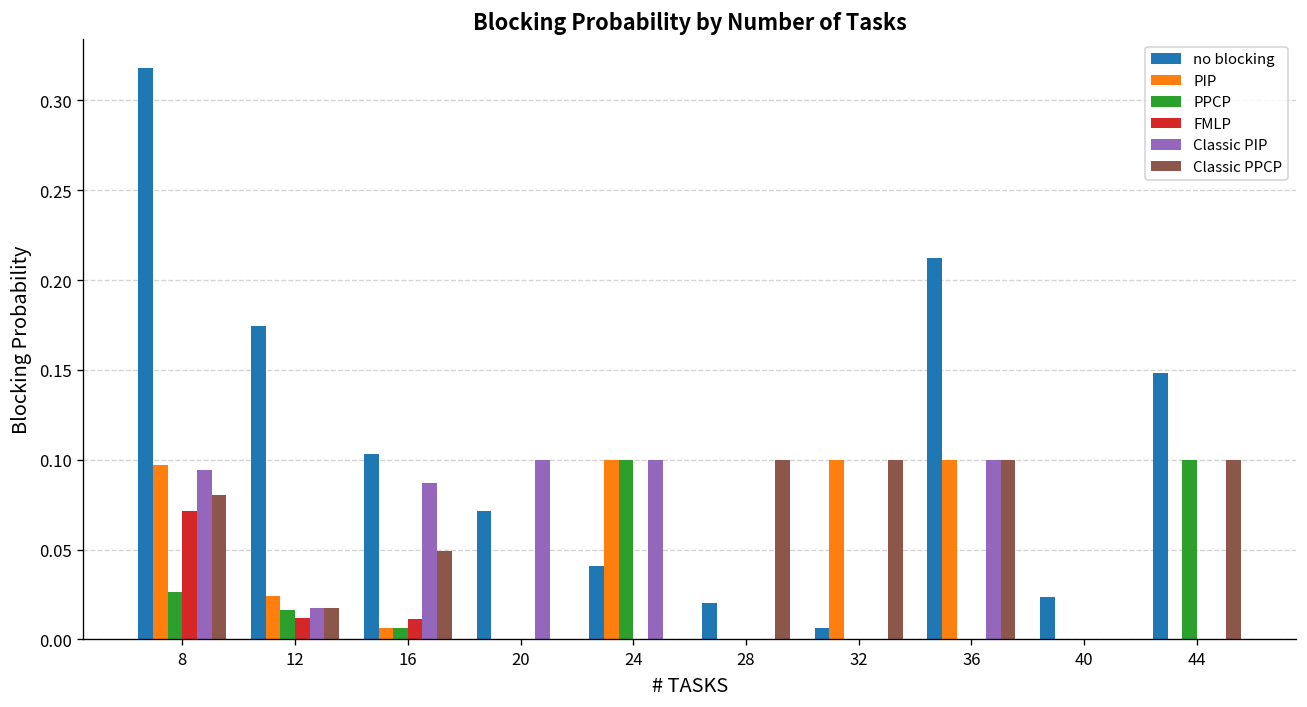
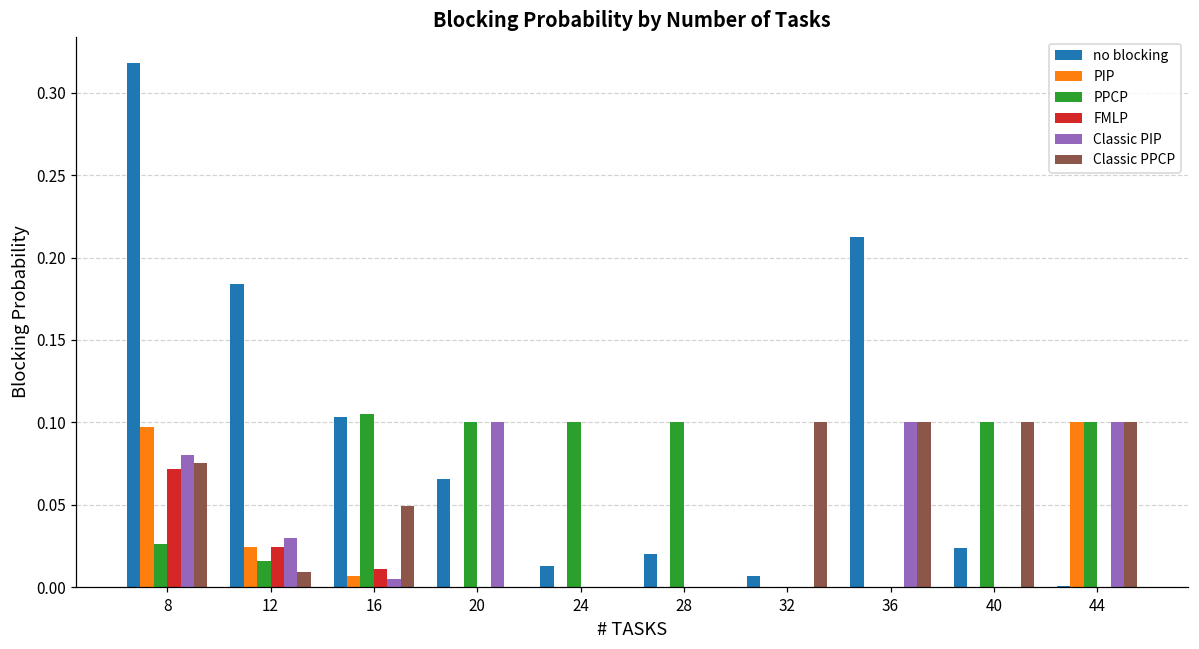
Classic PIP, 8: 0.094 -> 0.080
Classic PPCP, 8: 0.080 -> 0.075
no blocking, 12: 0.174 -> 0.184
FMLP, 12: 0.012 -> 0.025
Classic PIP, 12: 0.018 -> 0.030
Classic PPCP, 12: 0.018 -> 0.009
PPCP, 16: 0.006 -> 0.105
Classic PIP, 16: 0.087 -> 0.005
no blocking, 20: 0.071 -> 0.066
PPCP, 20: 0.0 -> 0.1
no blocking, 24: 0.041 -> 0.013
PIP, 24: 0.1 -> 0.0
Classic PIP, 24: 0.1 -> 0.0
PPCP, 28: 0.0 -> 0.1
Classic PPCP, 28: 0.1 -> 0.0
PIP, 32: 0.1 -> 0.0
PIP, 36: 0.1 -> 0.0
PPCP, 40: 0.0 -> 0.1
Classic PPCP, 40: 0.0 -> 0.1
no blocking, 44: 0.148 -> 0.001
PIP, 44: 0.0 -> 0.1
Classic PIP, 44: 0.0 -> 0.1
